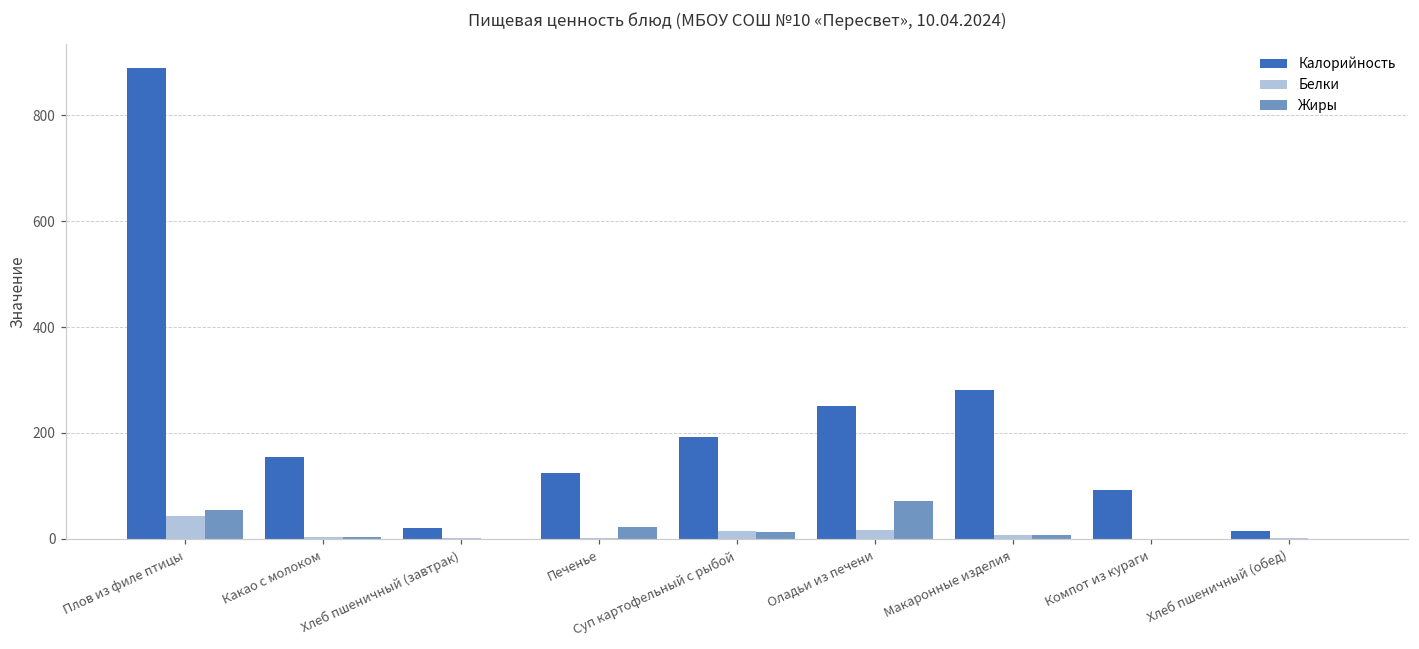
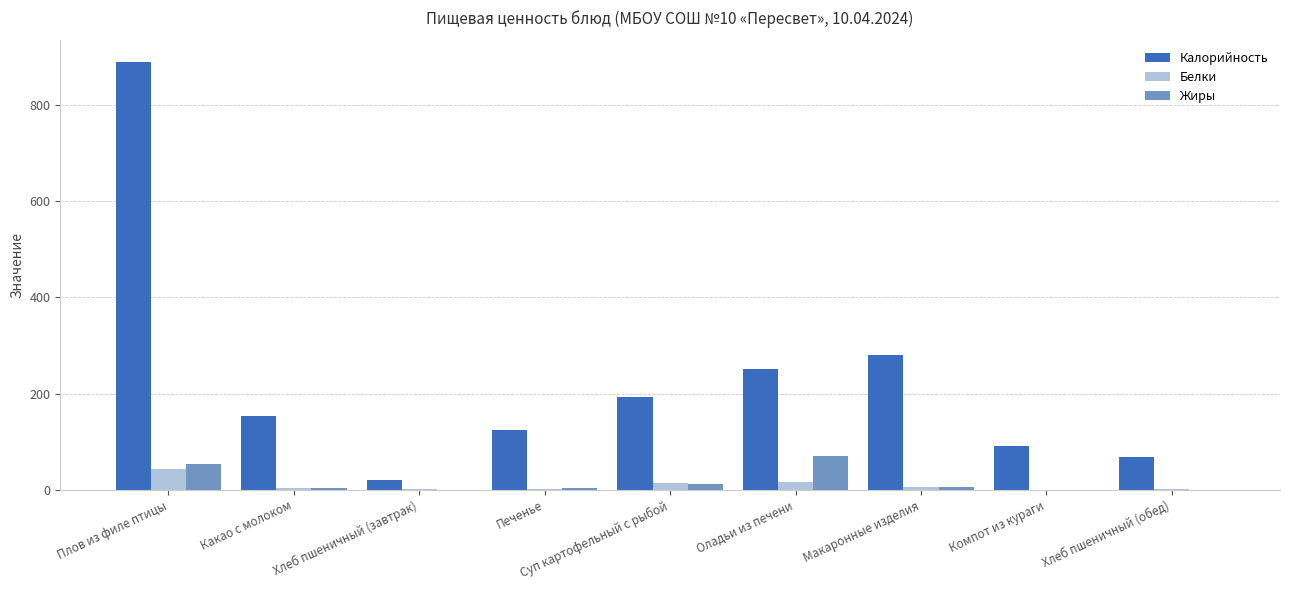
Жиры, Печенье: 20 -> 0
Калорийность, Хлеб пшеничный (обед): 20 -> 70
